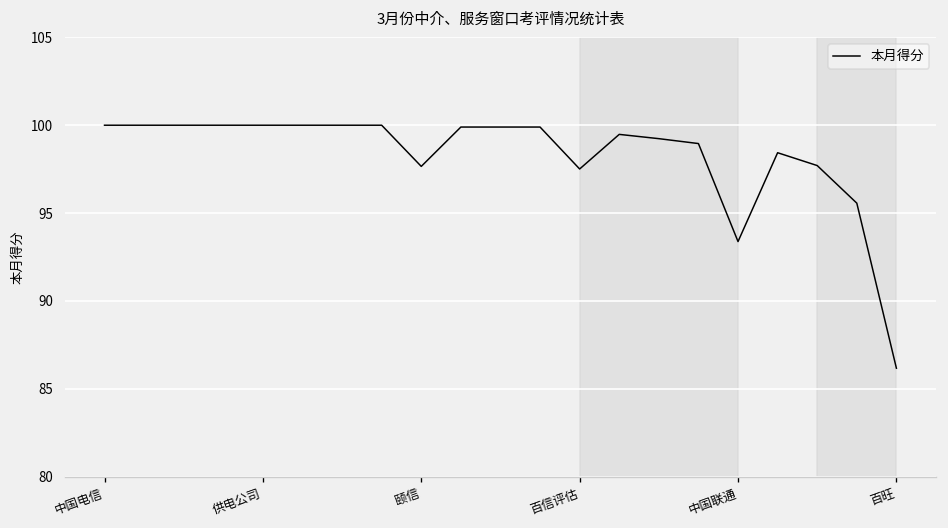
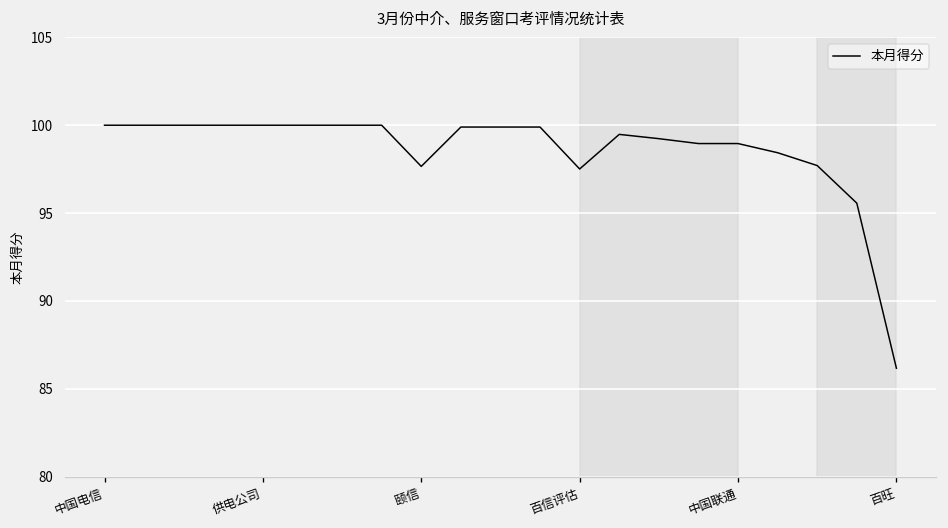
中国联通: 93.4 -> 99.0
